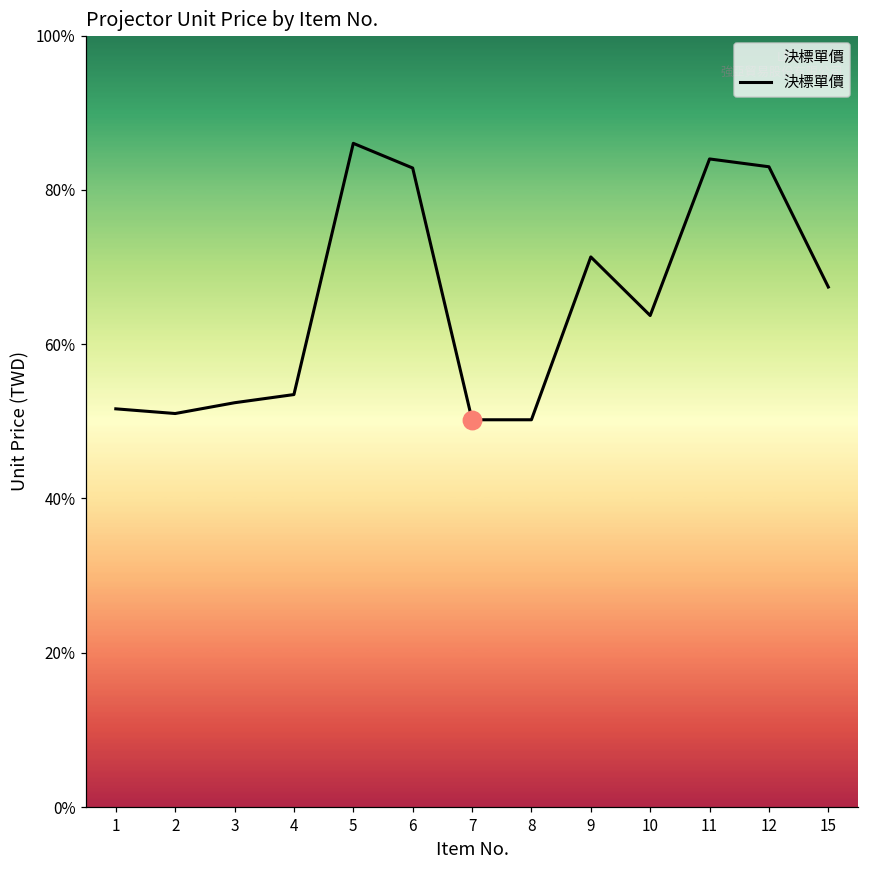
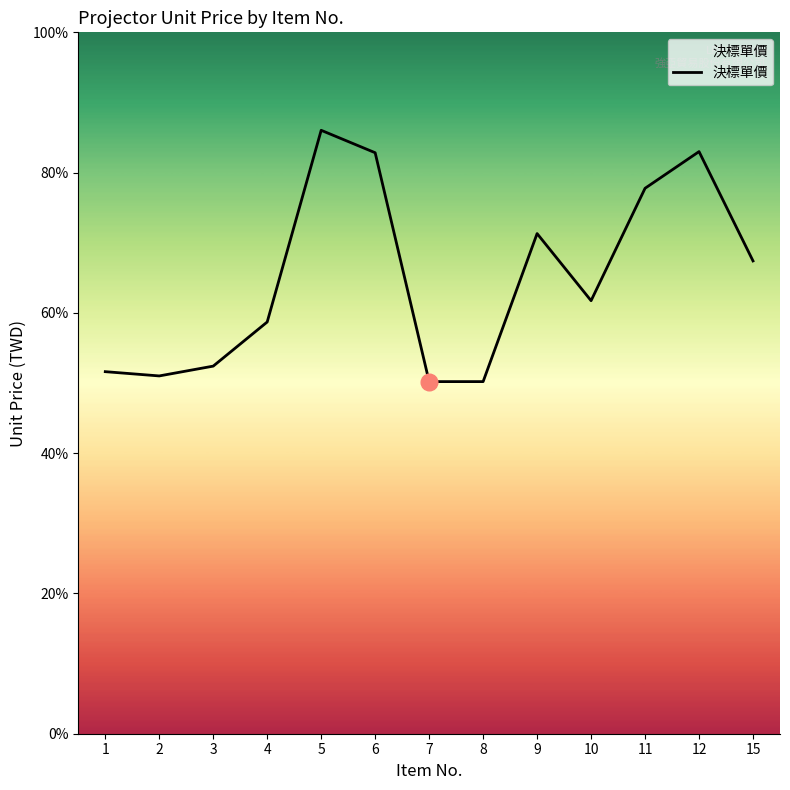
決標單價, 4: 53% -> 59%
決標單價, 10: 64% -> 62%
決標單價, 11: 84% -> 78%
